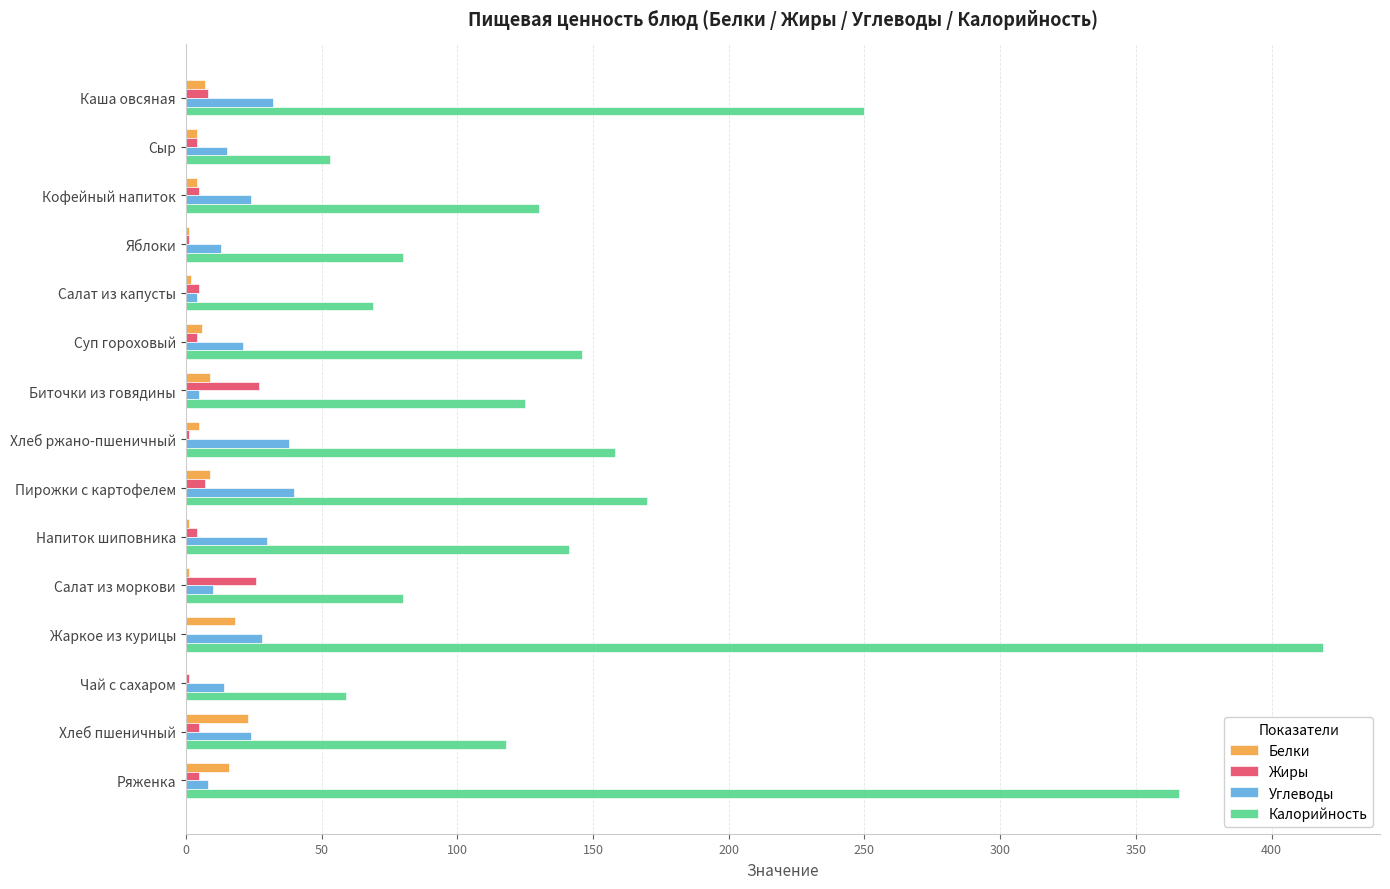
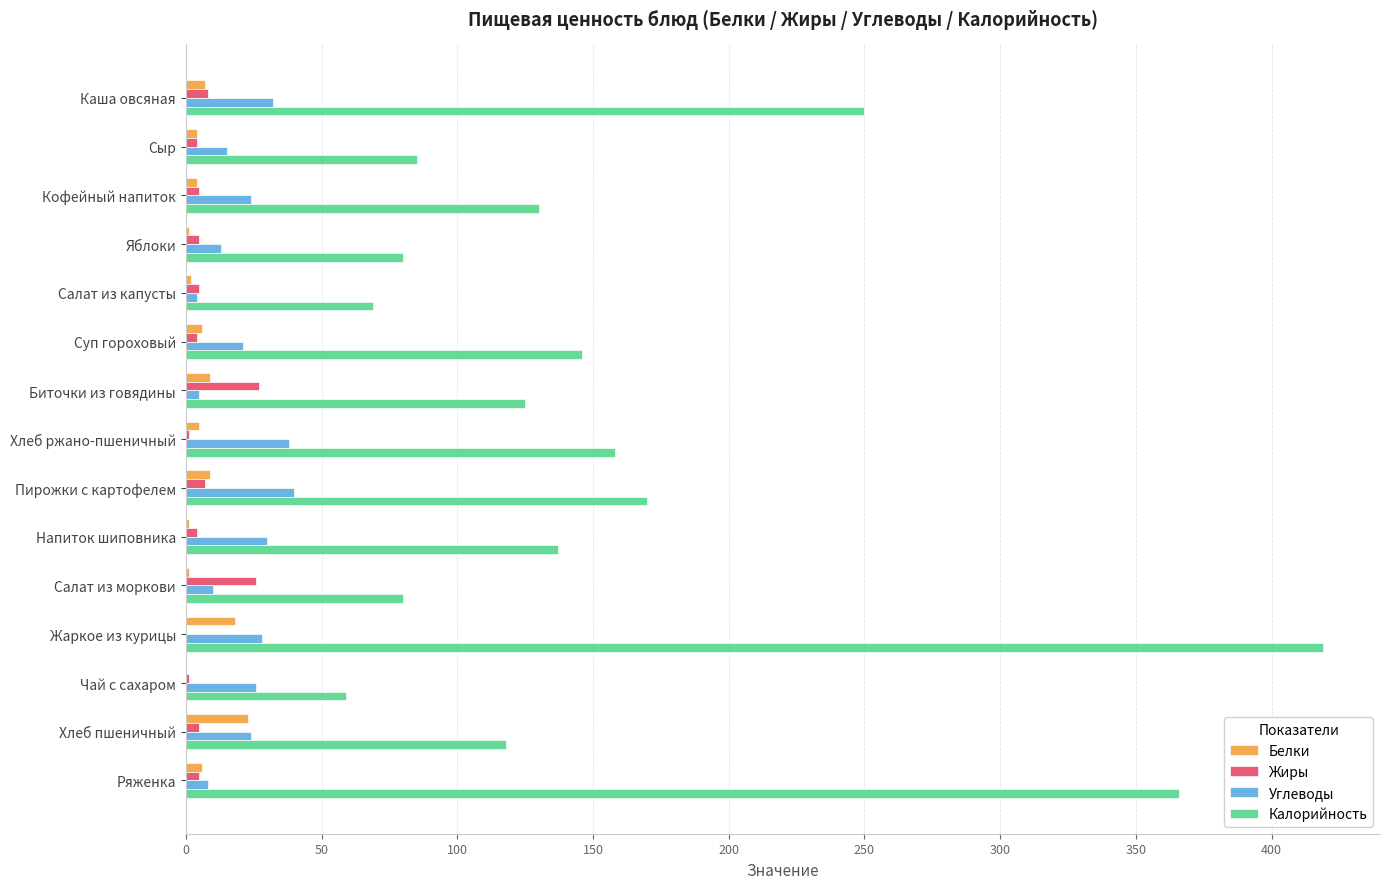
Калорийность, Сыр: 53 -> 85
Жиры, Яблоки: 1 -> 5
Калорийность, Напиток шиповника: 141 -> 137
Углеводы, Чай с сахаром: 14 -> 26
Белки, Ряженка: 16 -> 6
